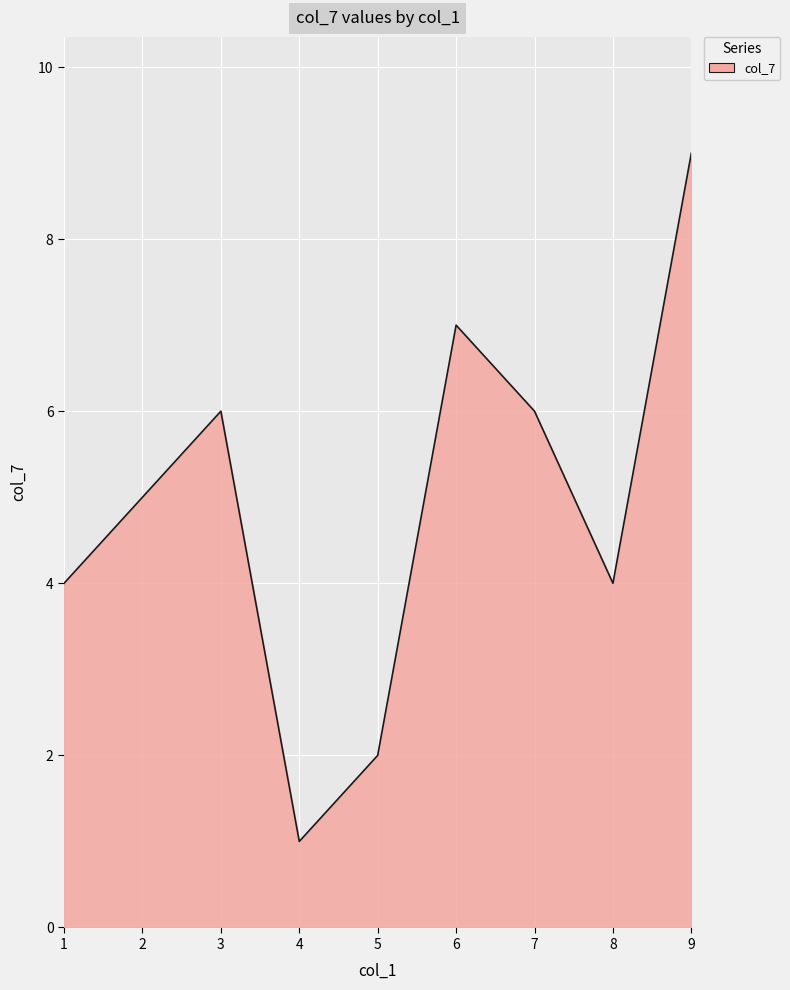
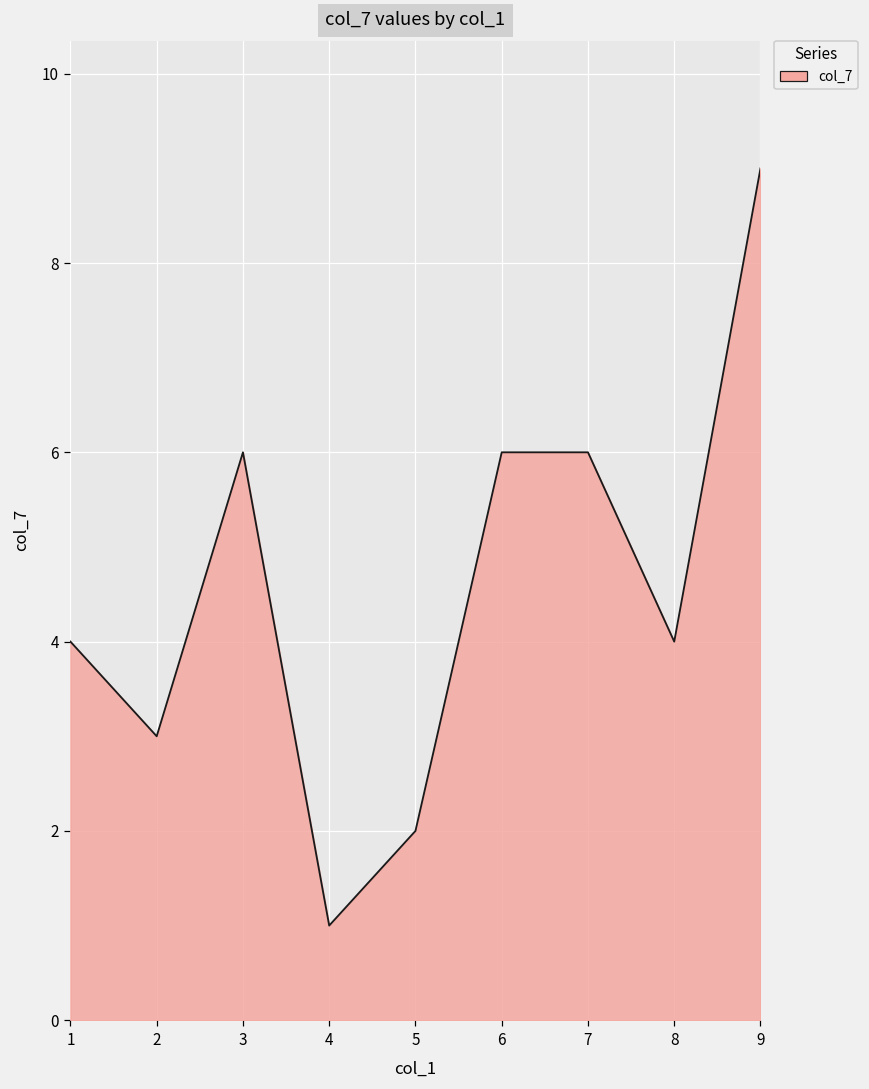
2: 5 -> 3
6: 7 -> 6
